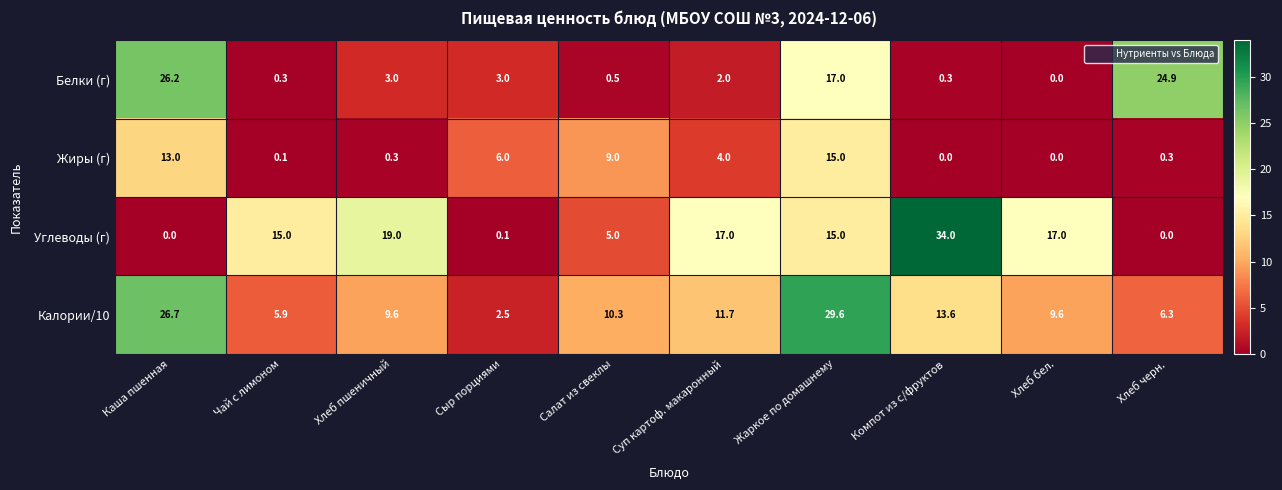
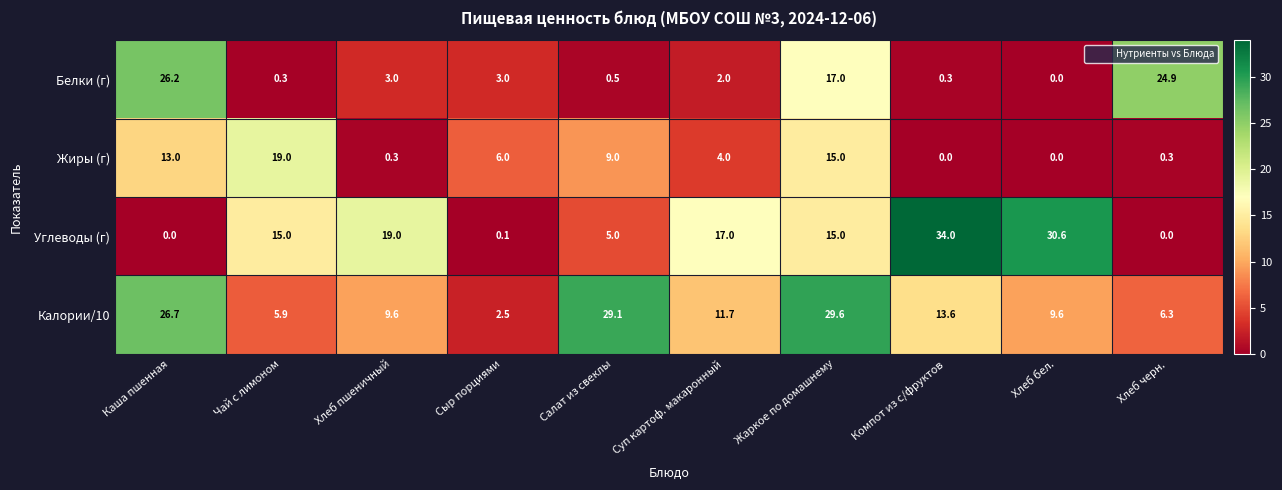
Жиры (г), Чай с лимоном: 0.1 -> 19.0
Углеводы (г), Хлеб бел.: 17.0 -> 30.6
Калории/10, Салат из свеклы: 10.3 -> 29.1
